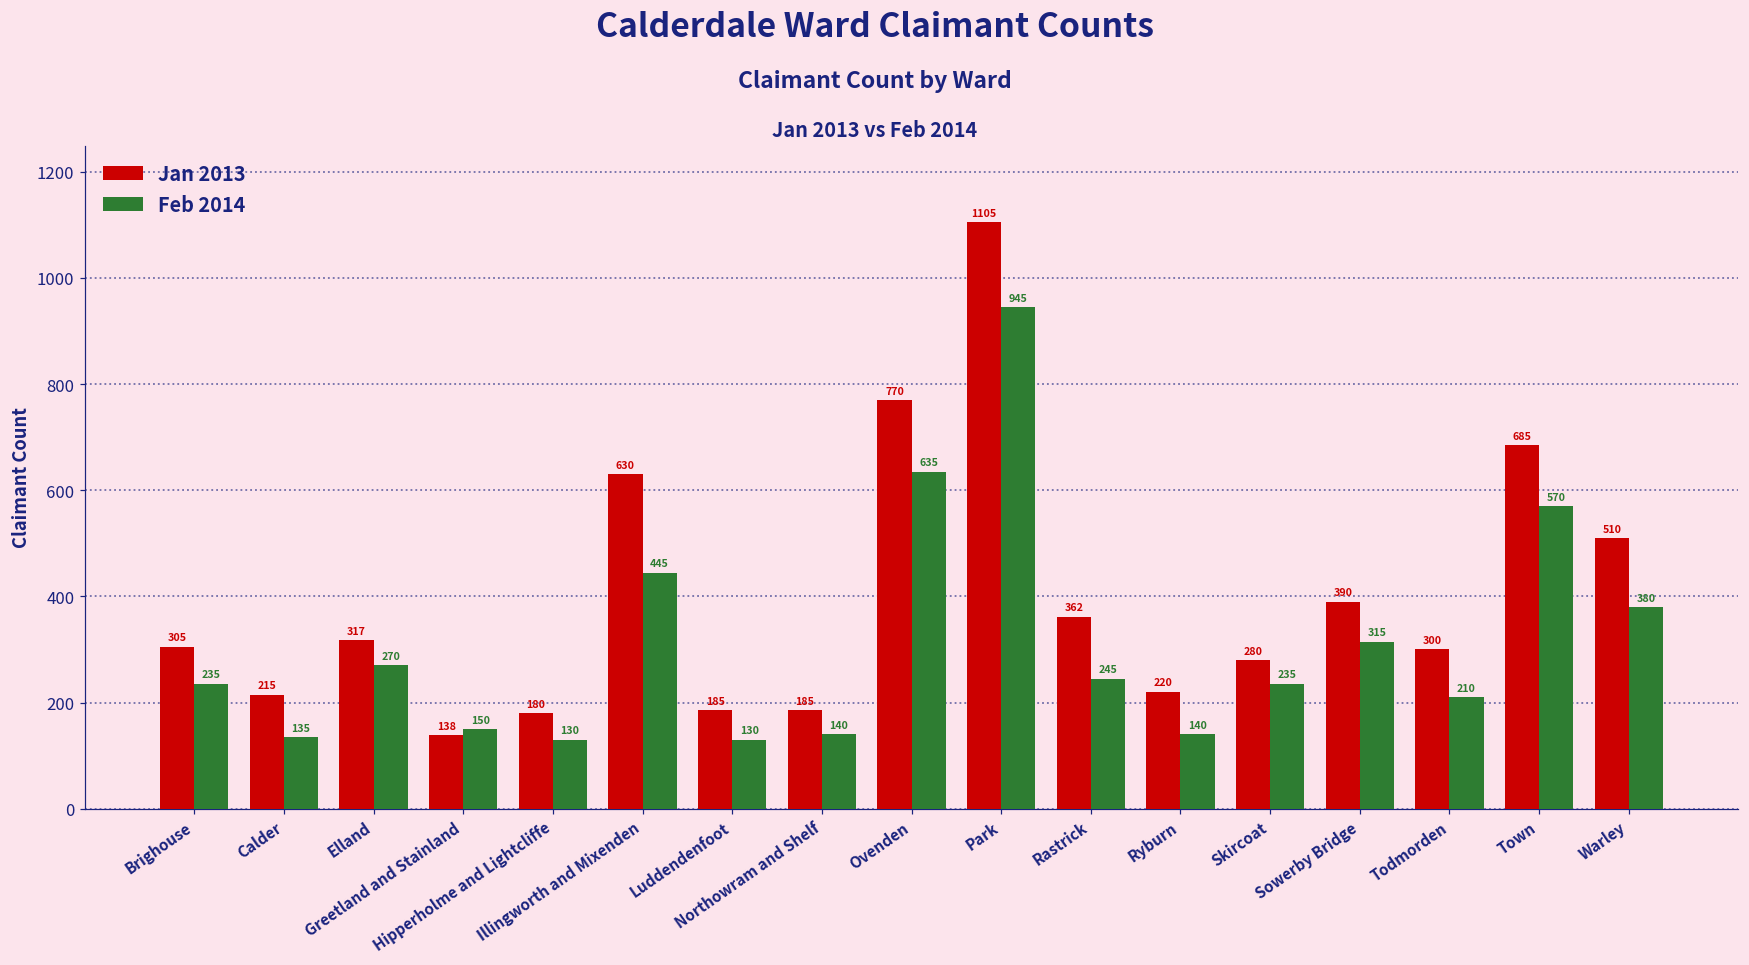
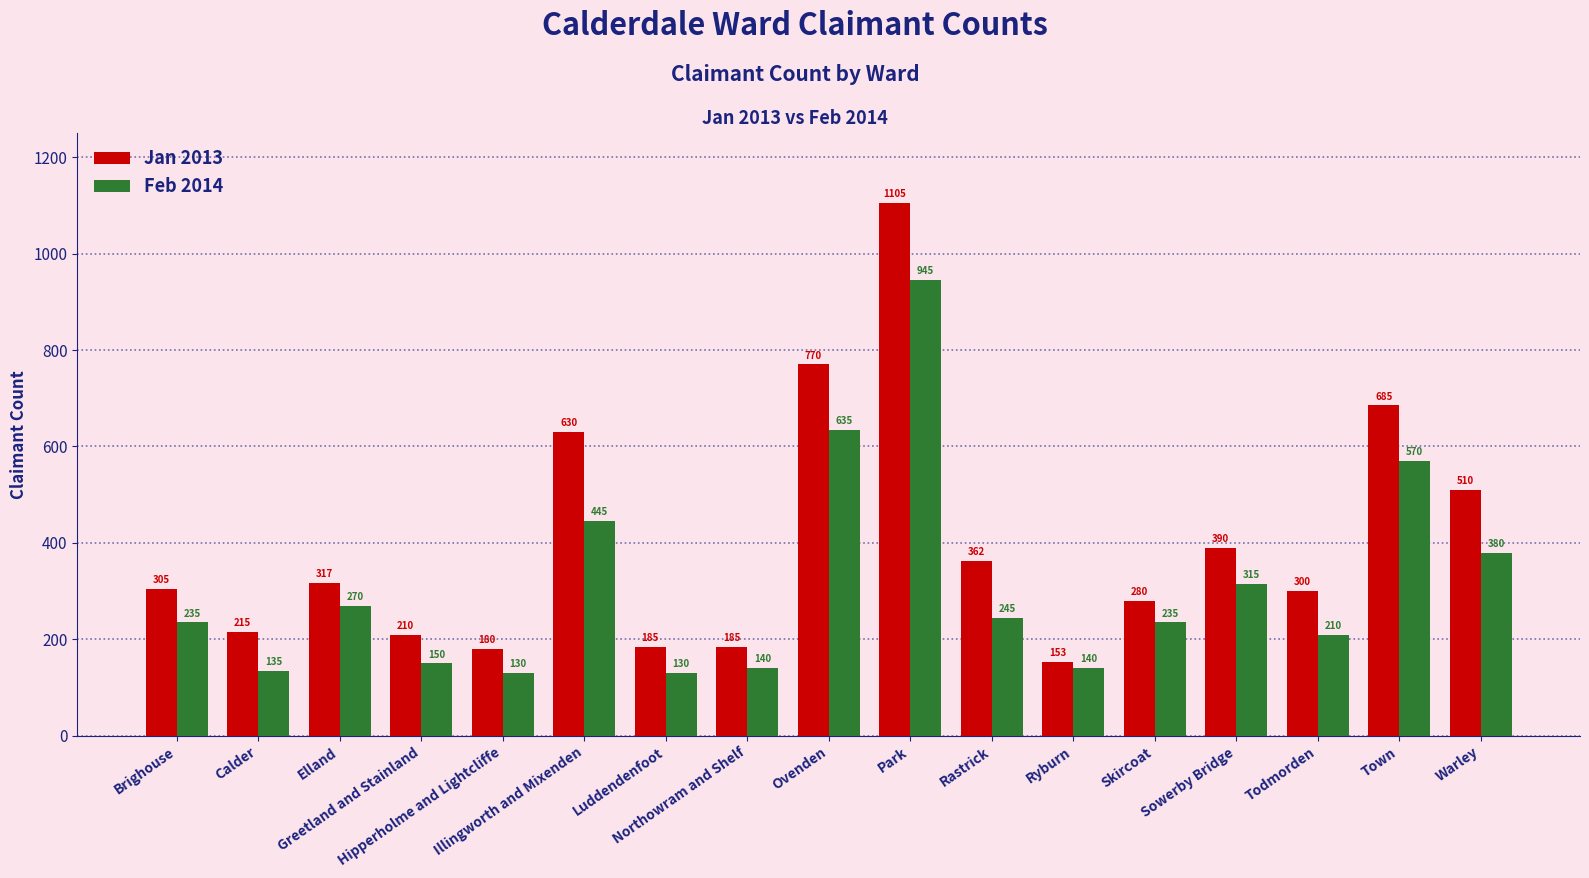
Jan 2013, Greetland and Stainland: 138 -> 210
Jan 2013, Ryburn: 220 -> 153
